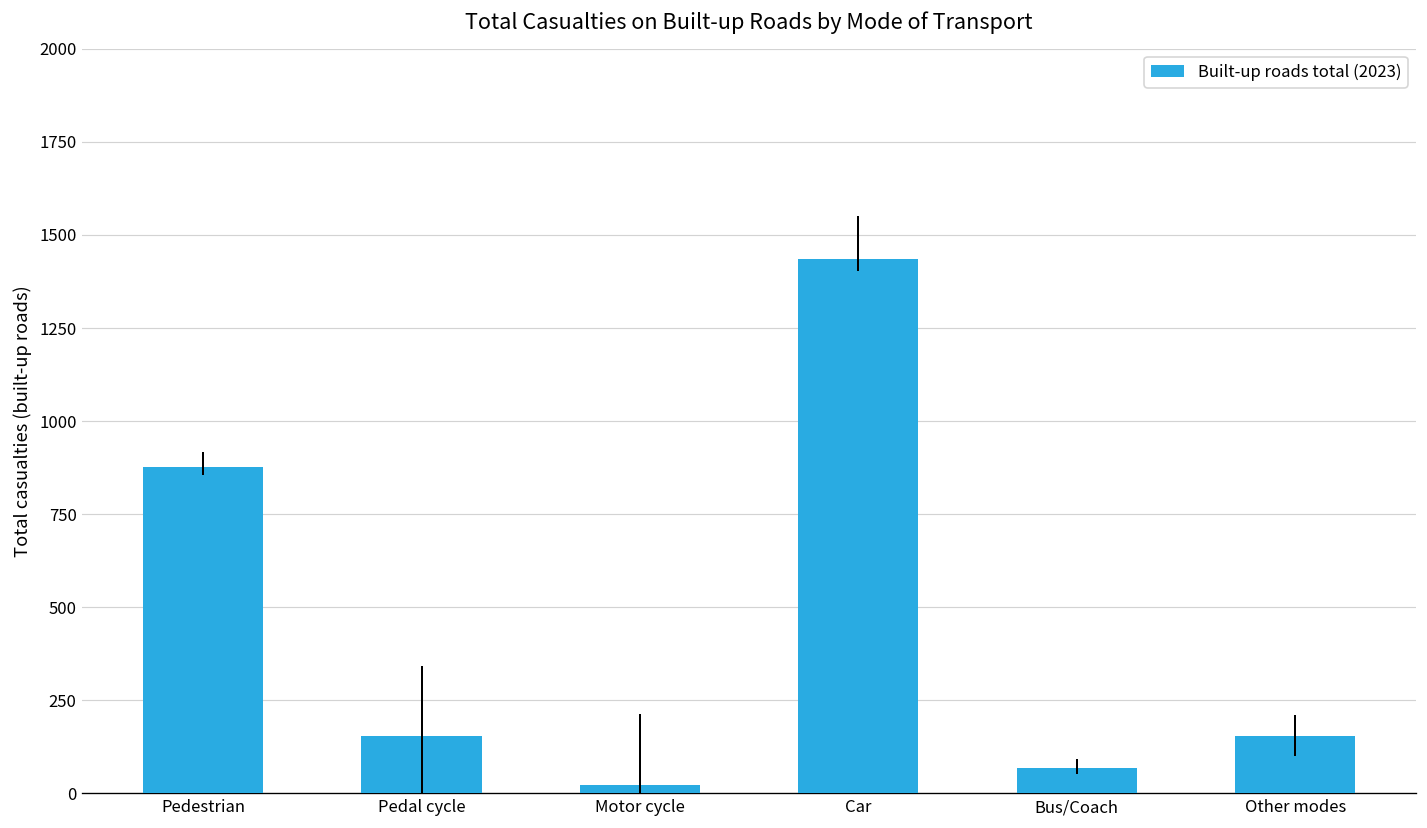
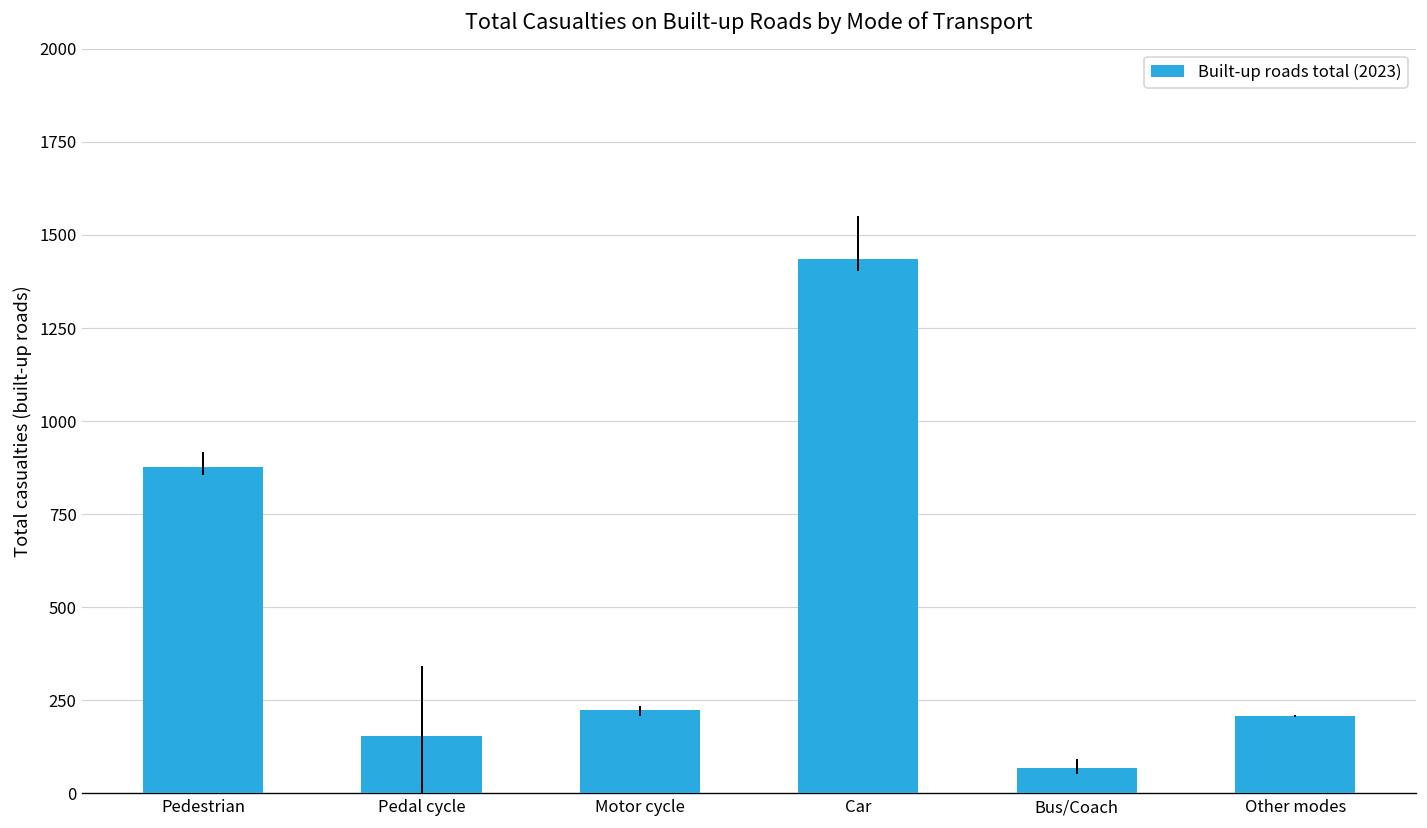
Motor cycle: 20 -> 220
Other modes: 150 -> 210
